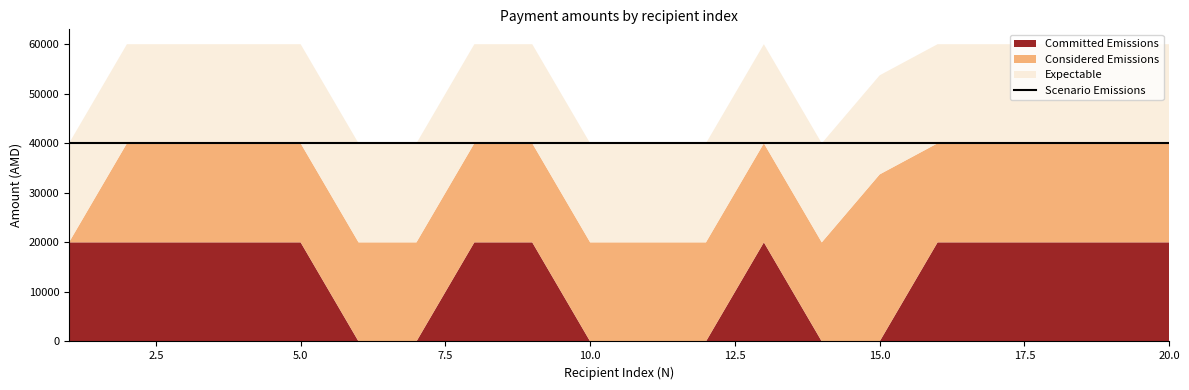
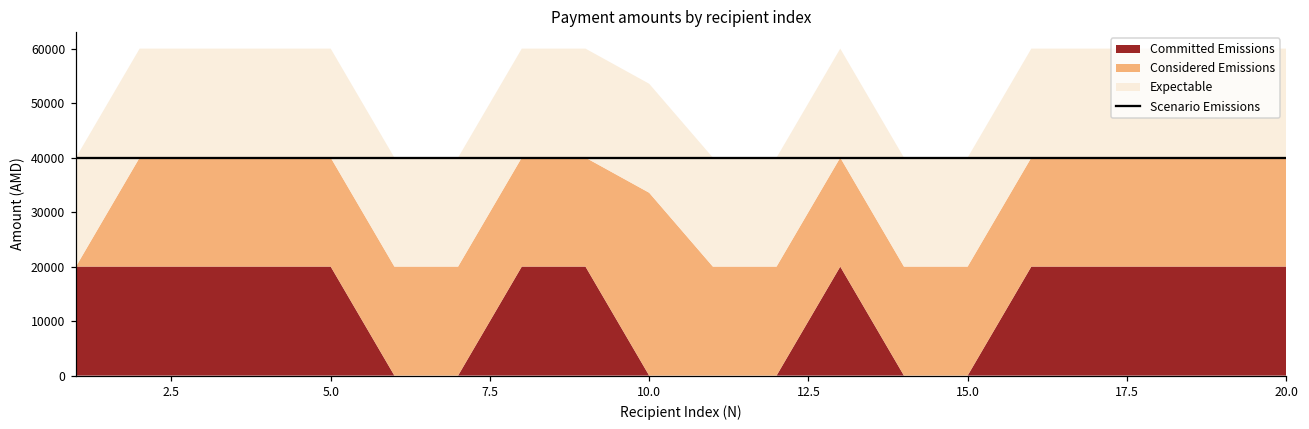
Considered Emissions, 10.0: 20000 -> 34000
Considered Emissions, 15.0: 34000 -> 20000
